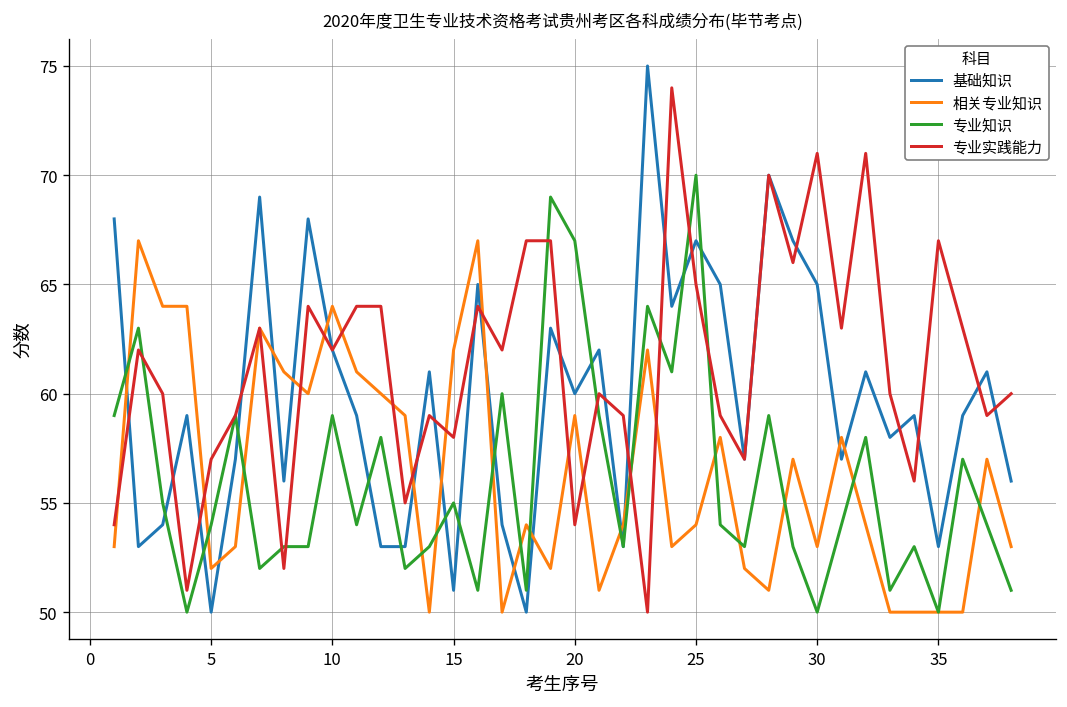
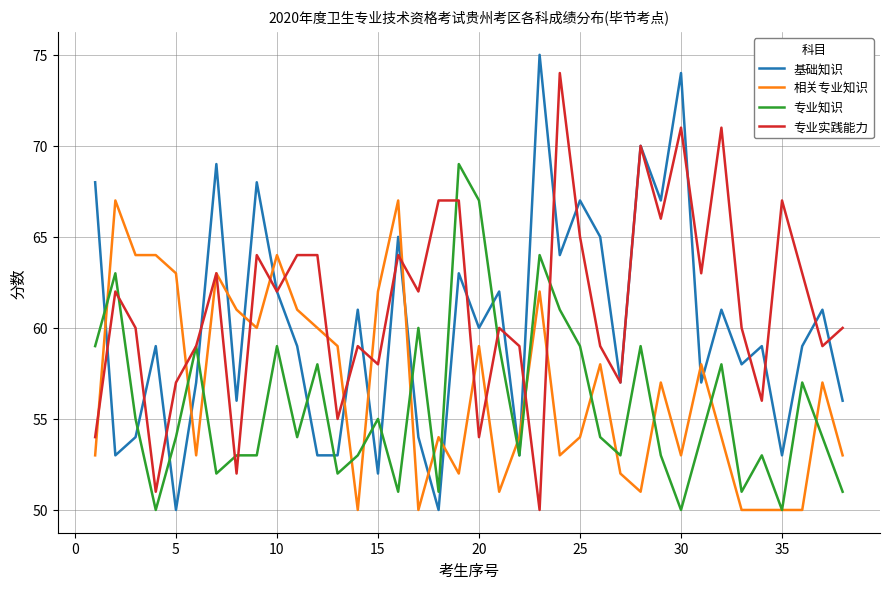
相关专业知识, 5: 52 -> 63
基础知识, 15: 51 -> 52
专业知识, 25: 70 -> 59
基础知识, 30: 65 -> 74
